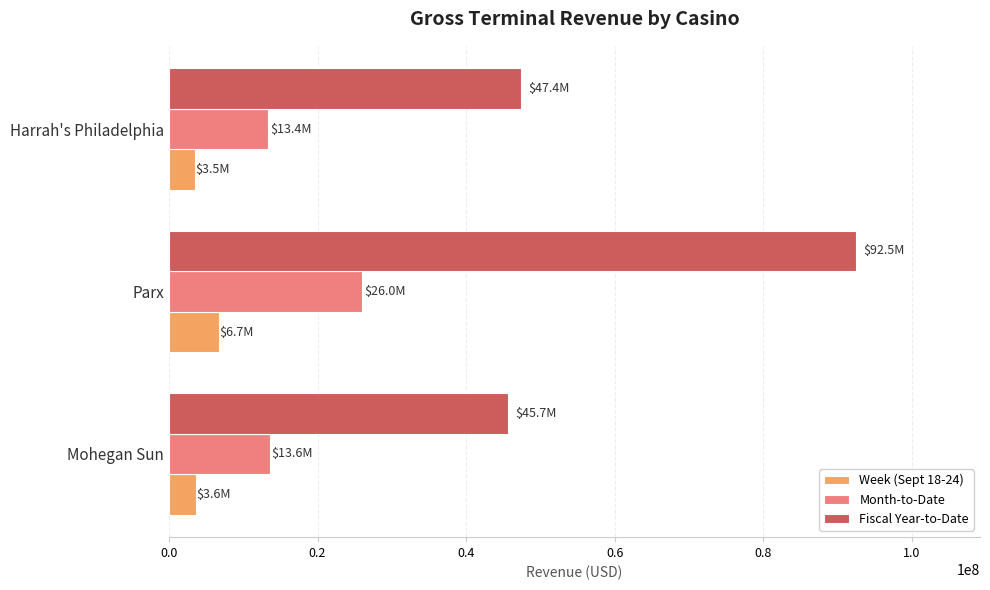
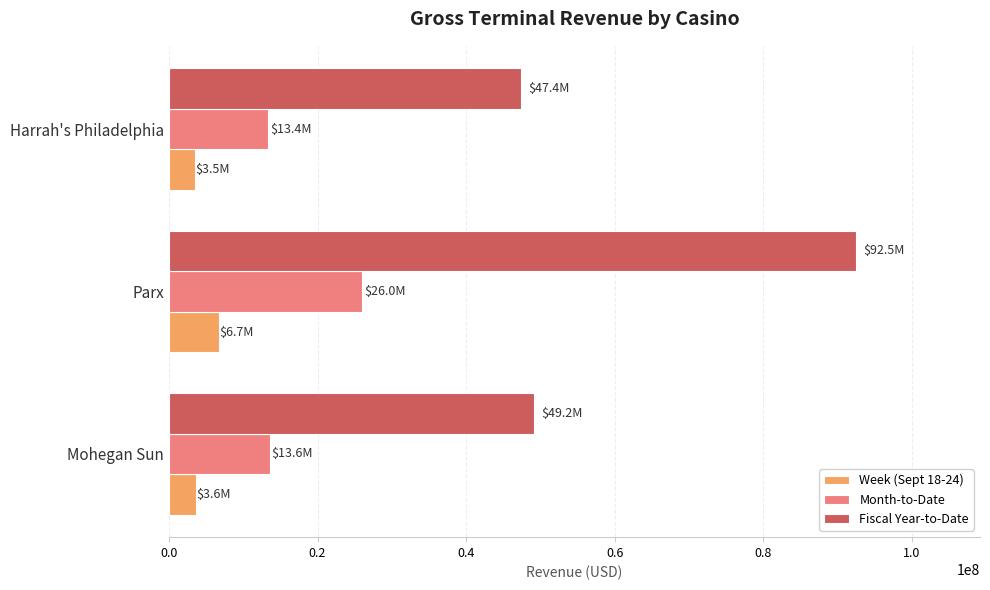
Fiscal Year-to-Date, Mohegan Sun: $45.7M -> $49.2M
